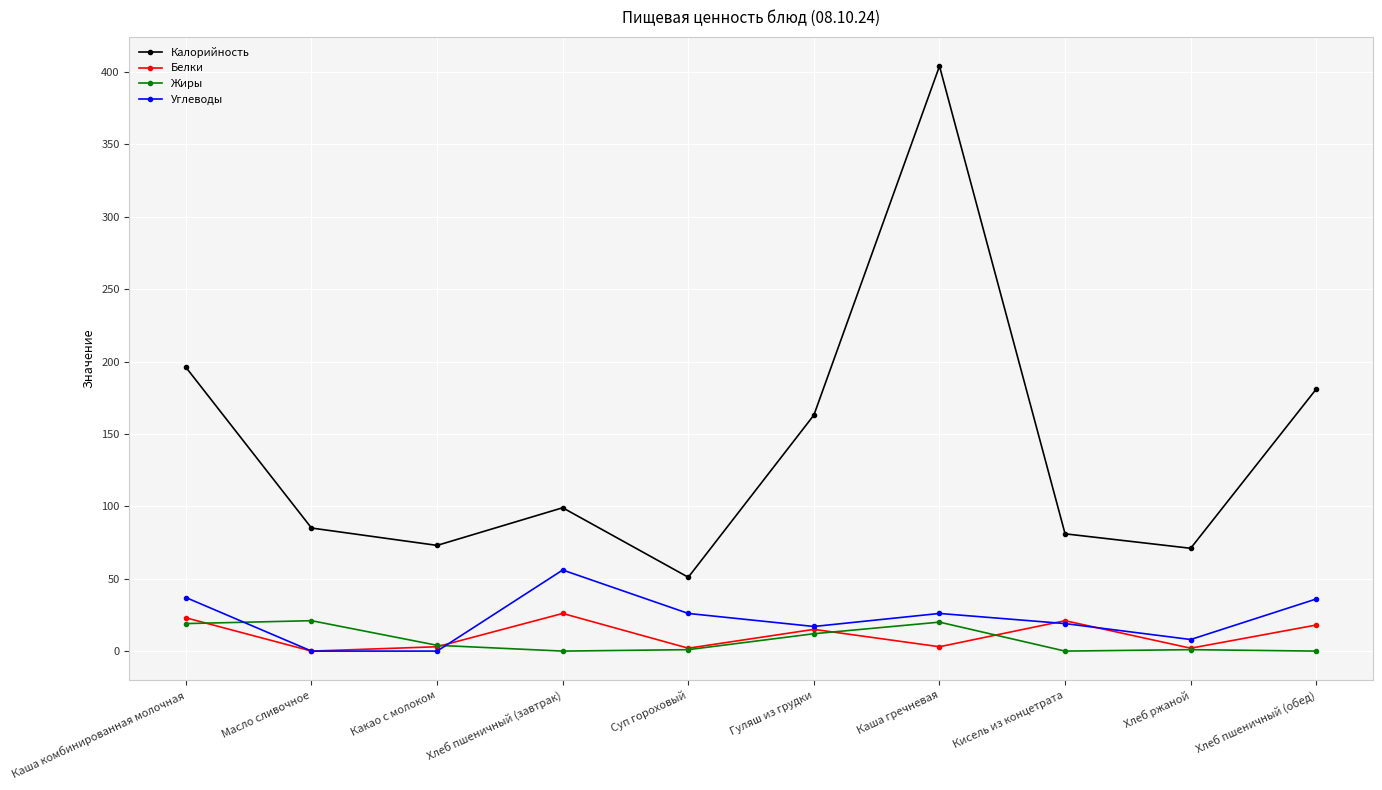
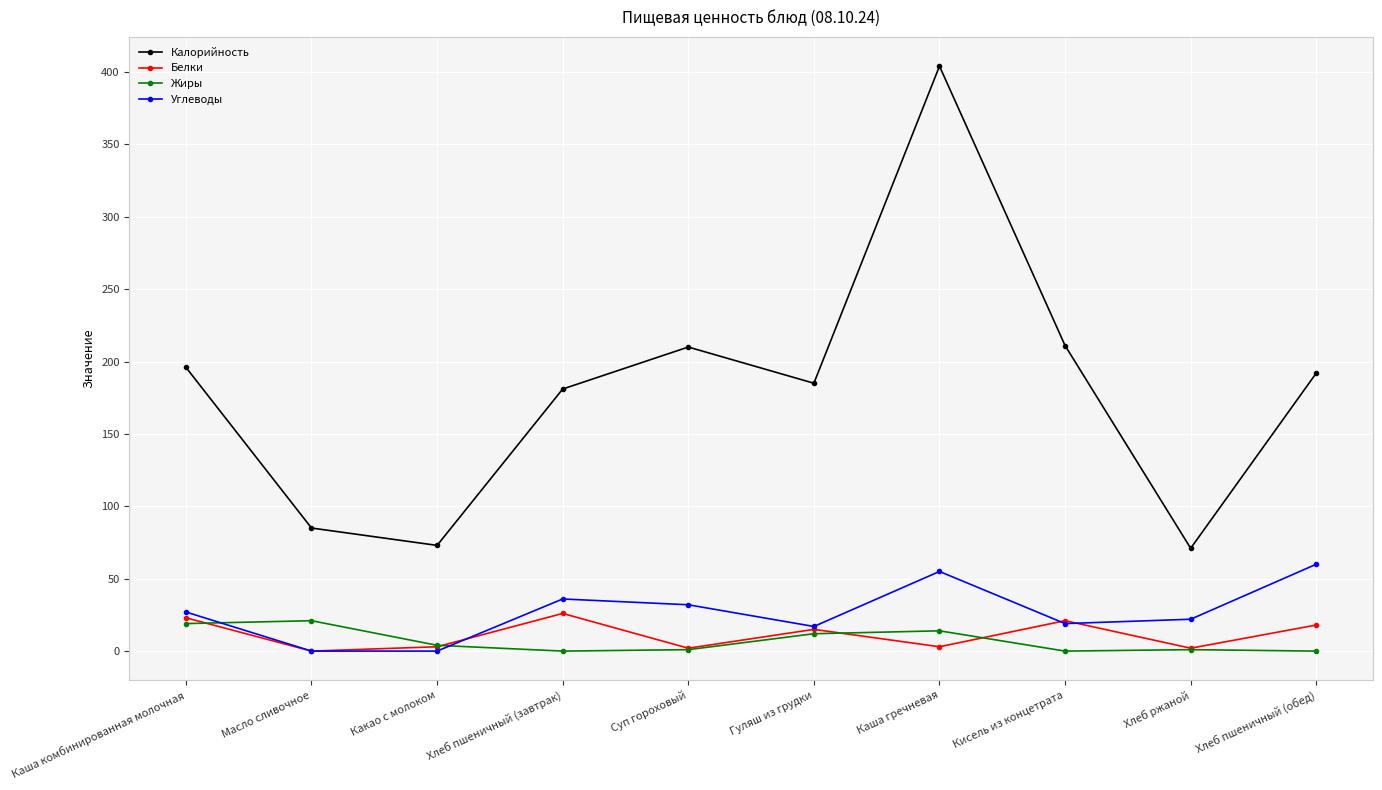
Углеводы, Каша комбинированная молочная: 37 -> 27
Калорийность, Хлеб пшеничный (завтрак): 99 -> 181
Углеводы, Хлеб пшеничный (завтрак): 56 -> 36
Калорийность, Суп гороховый: 51 -> 210
Углеводы, Суп гороховый: 26 -> 32
Калорийность, Гуляш из грудки: 163 -> 185
Жиры, Каша гречневая: 20 -> 14
Углеводы, Каша гречневая: 26 -> 55
Калорийность, Кисель из концетрата: 81 -> 211
Углеводы, Хлеб ржаной: 8 -> 22
Калорийность, Хлеб пшеничный (обед): 181 -> 192
Углеводы, Хлеб пшеничный (обед): 36 -> 60
